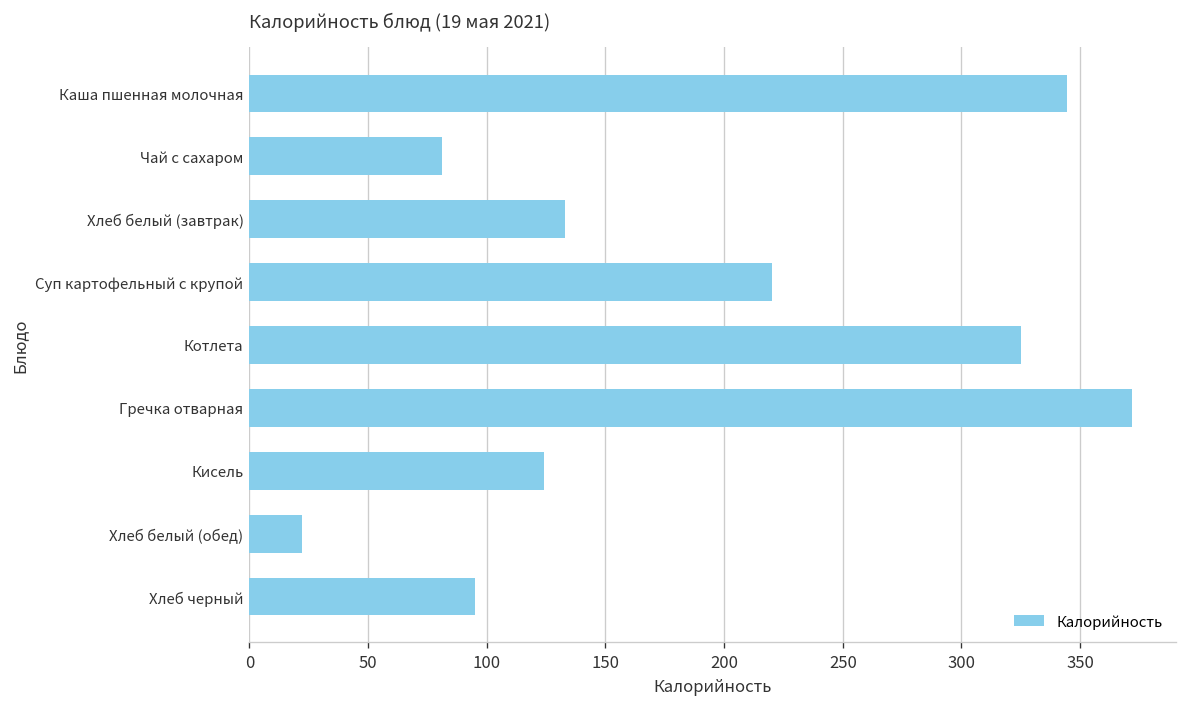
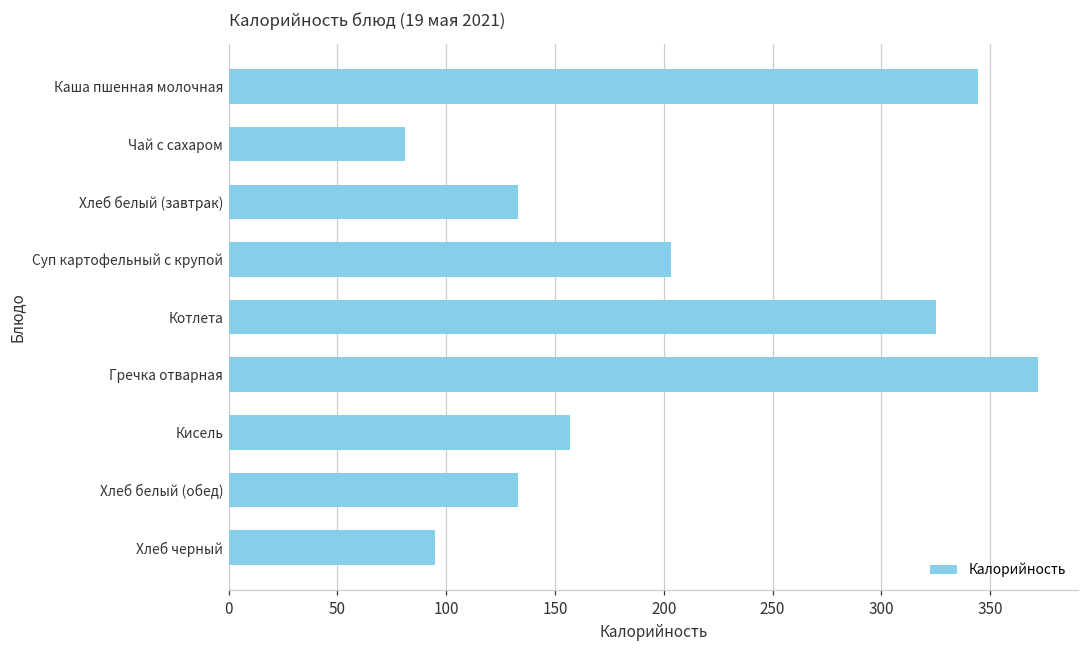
Суп картофельный с крупой: 220 -> 204
Кисель: 124 -> 157
Хлеб белый (обед): 22 -> 133
